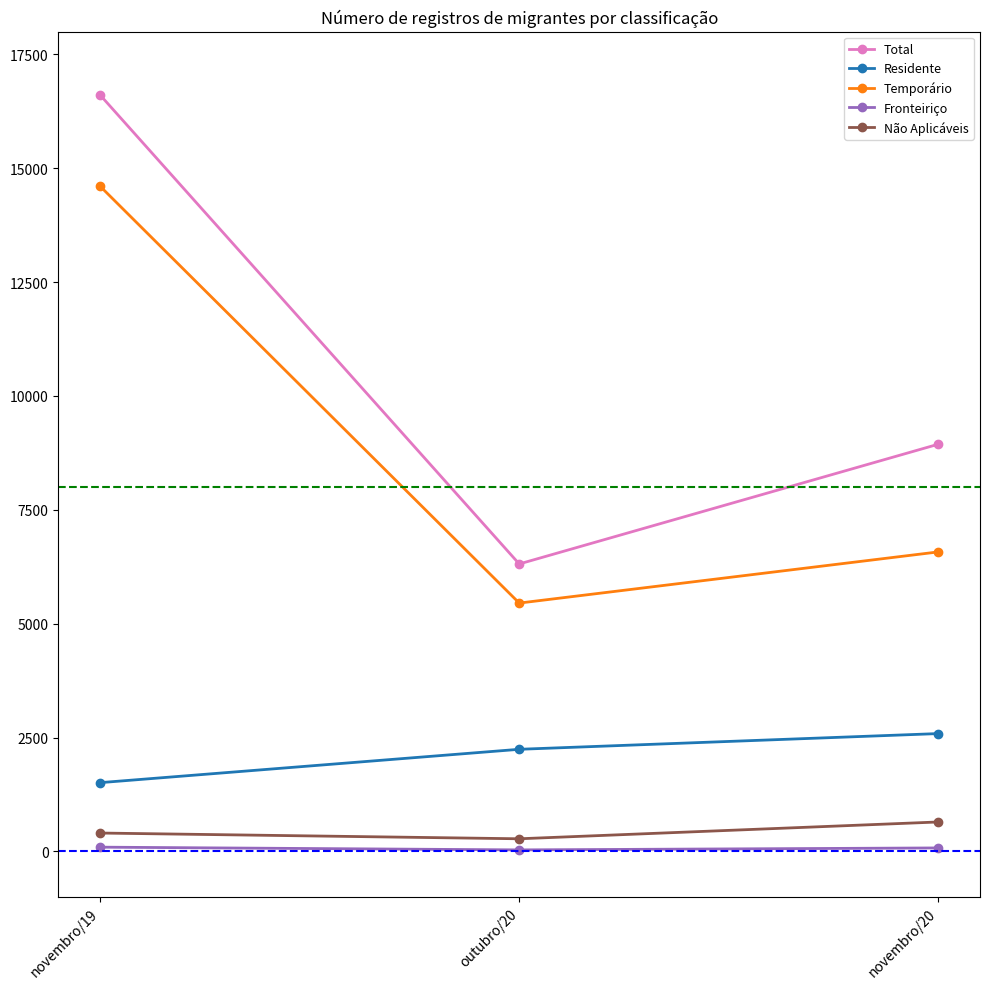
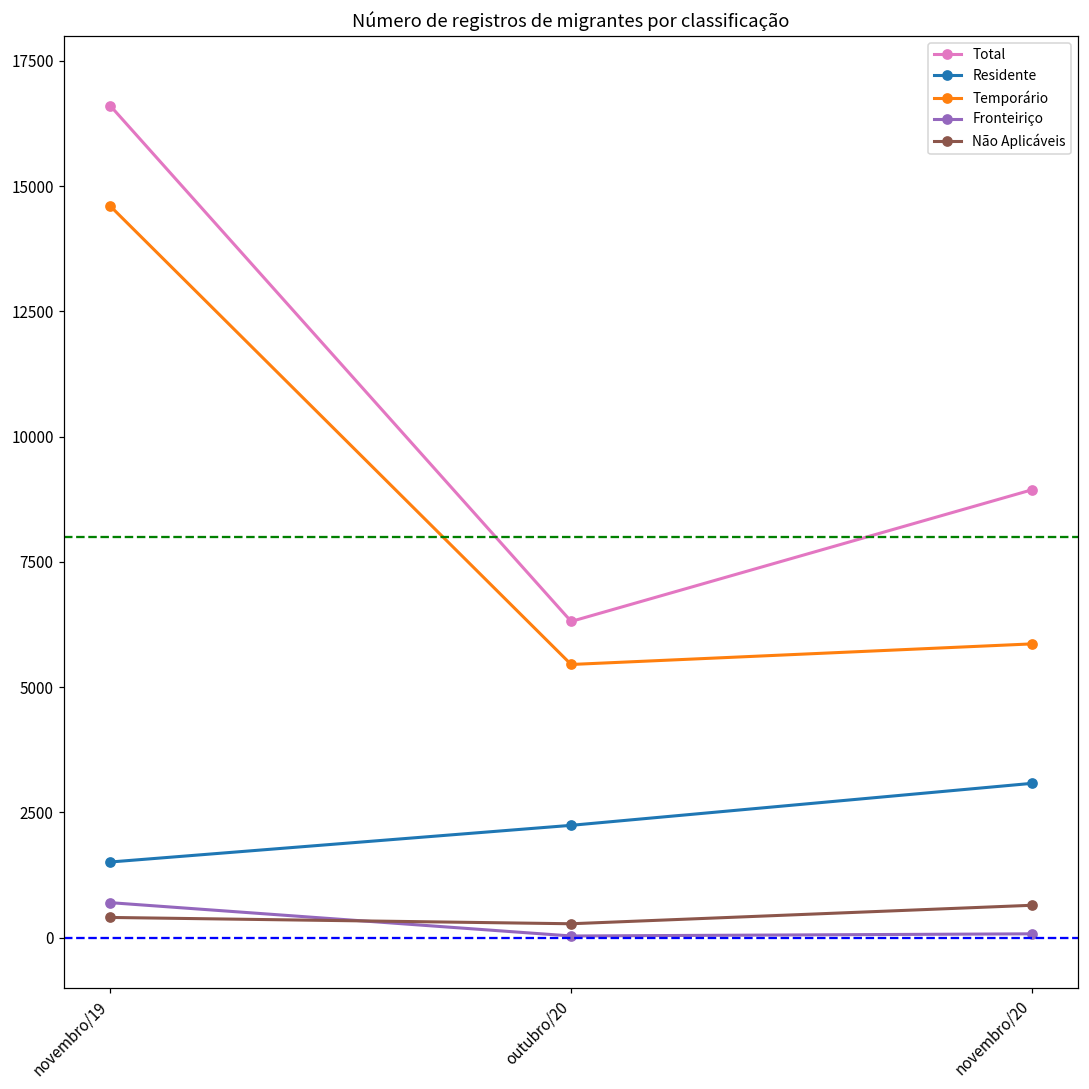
Fronteiriço, novembro/19: 100 -> 700
Residente, novembro/20: 2600 -> 3100
Temporário, novembro/20: 6600 -> 5900
